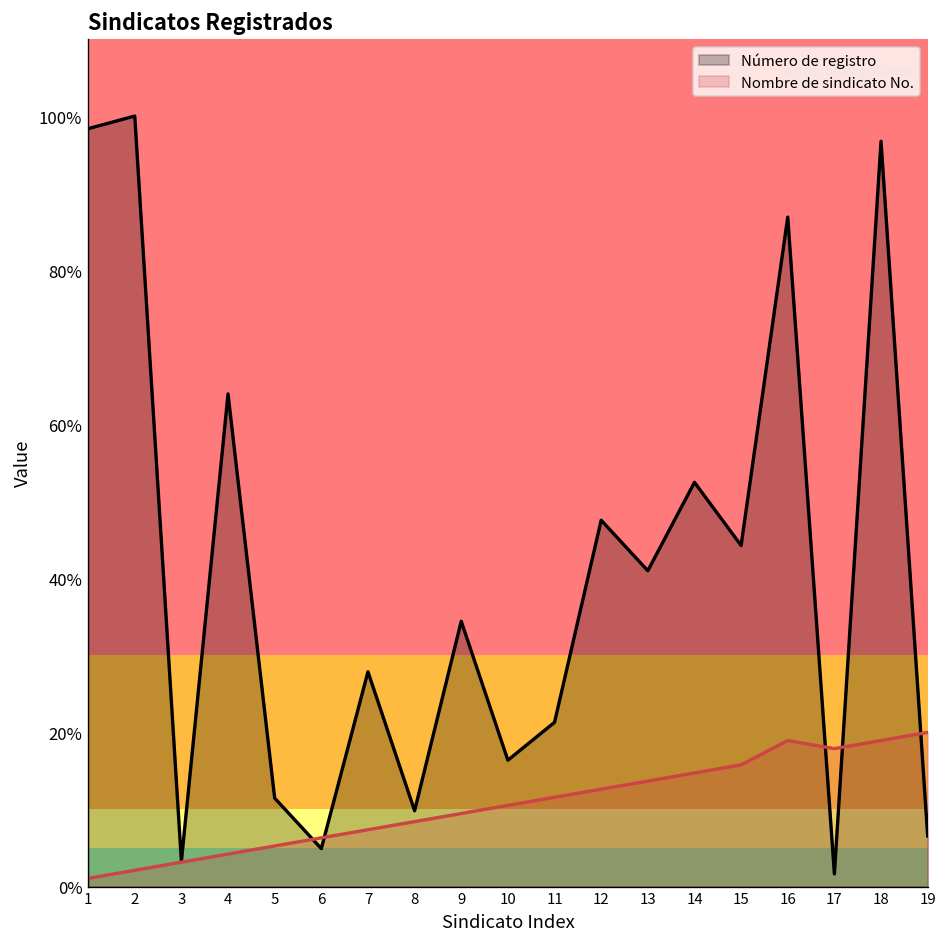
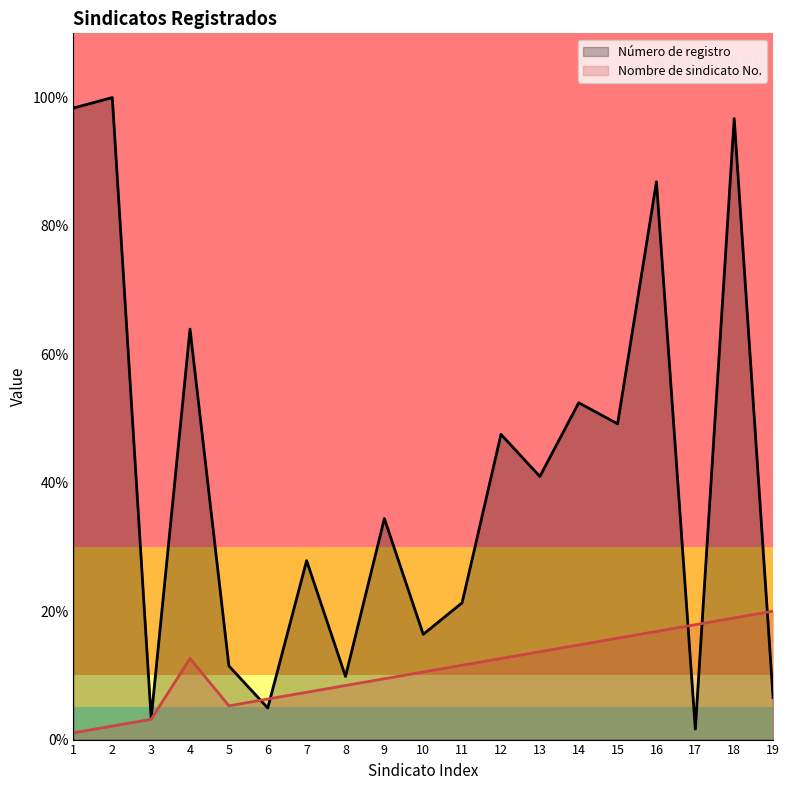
Nombre de sindicato No., 4: 4% -> 13%
Número de registro, 15: 44% -> 49%
Nombre de sindicato No., 16: 19% -> 17%
